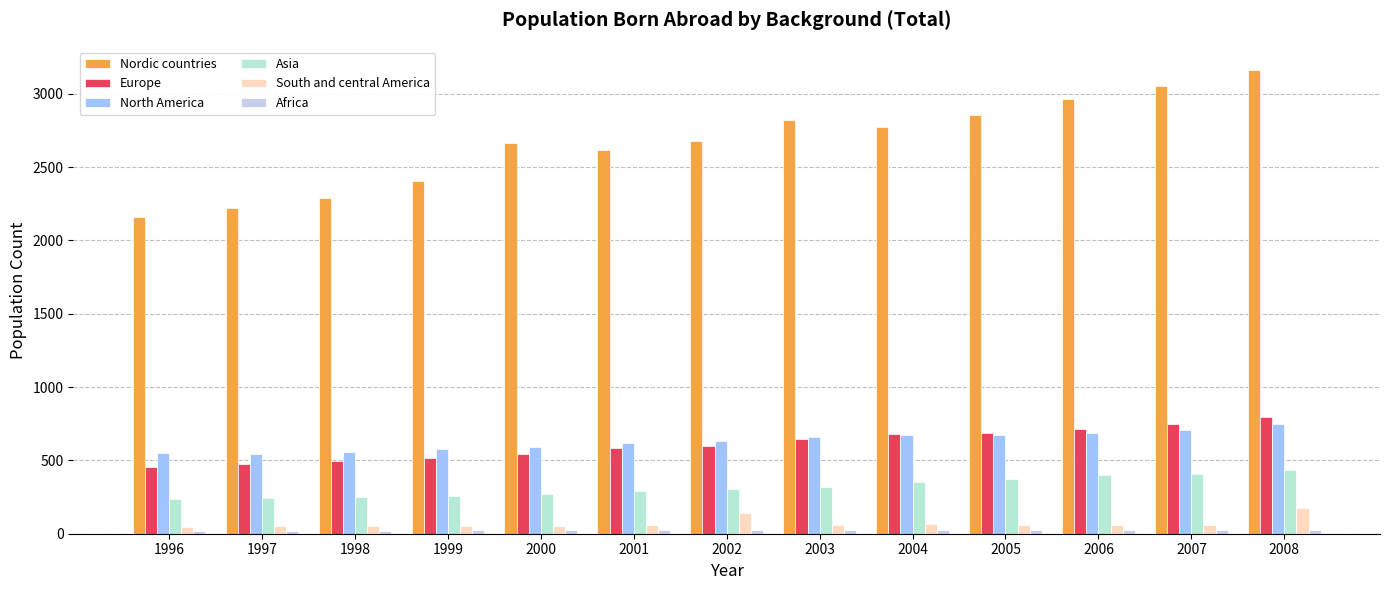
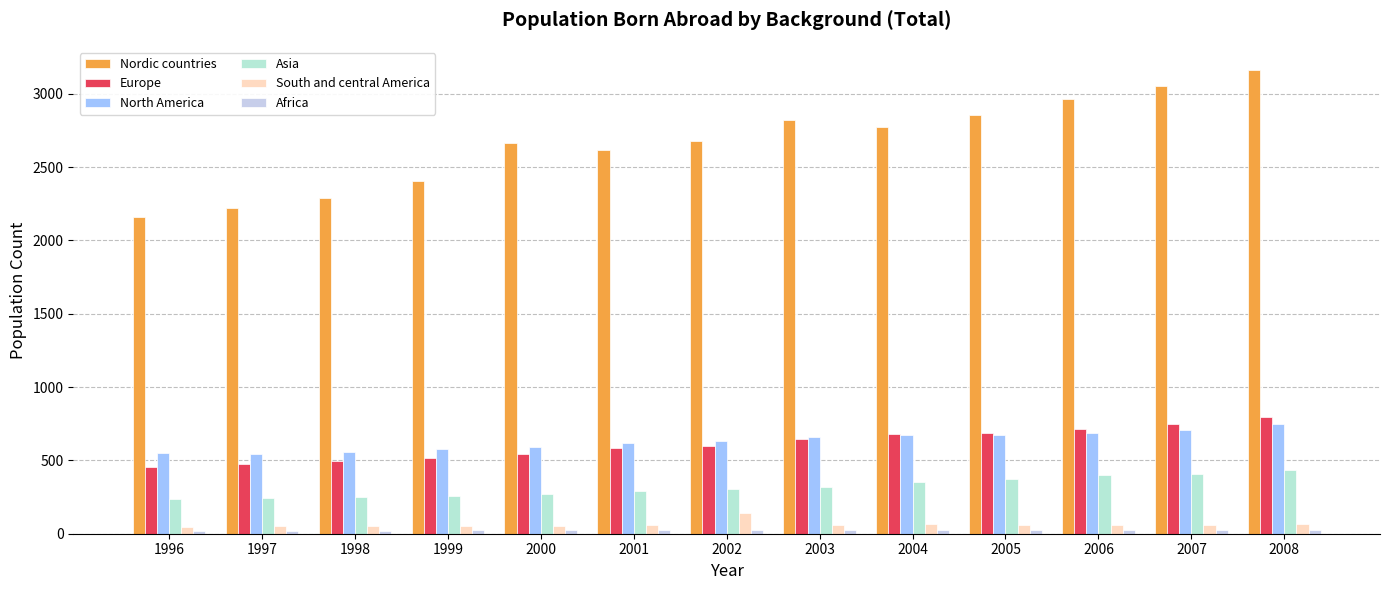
South and central America, 2008: 170 -> 60
